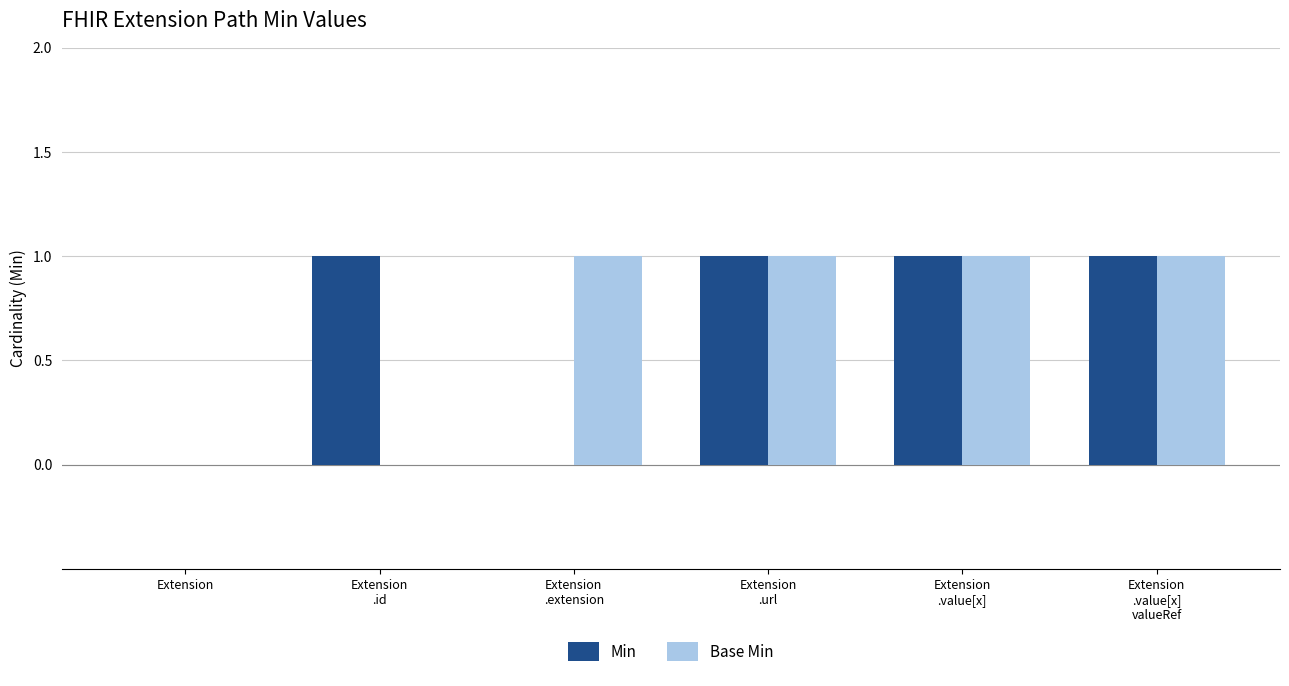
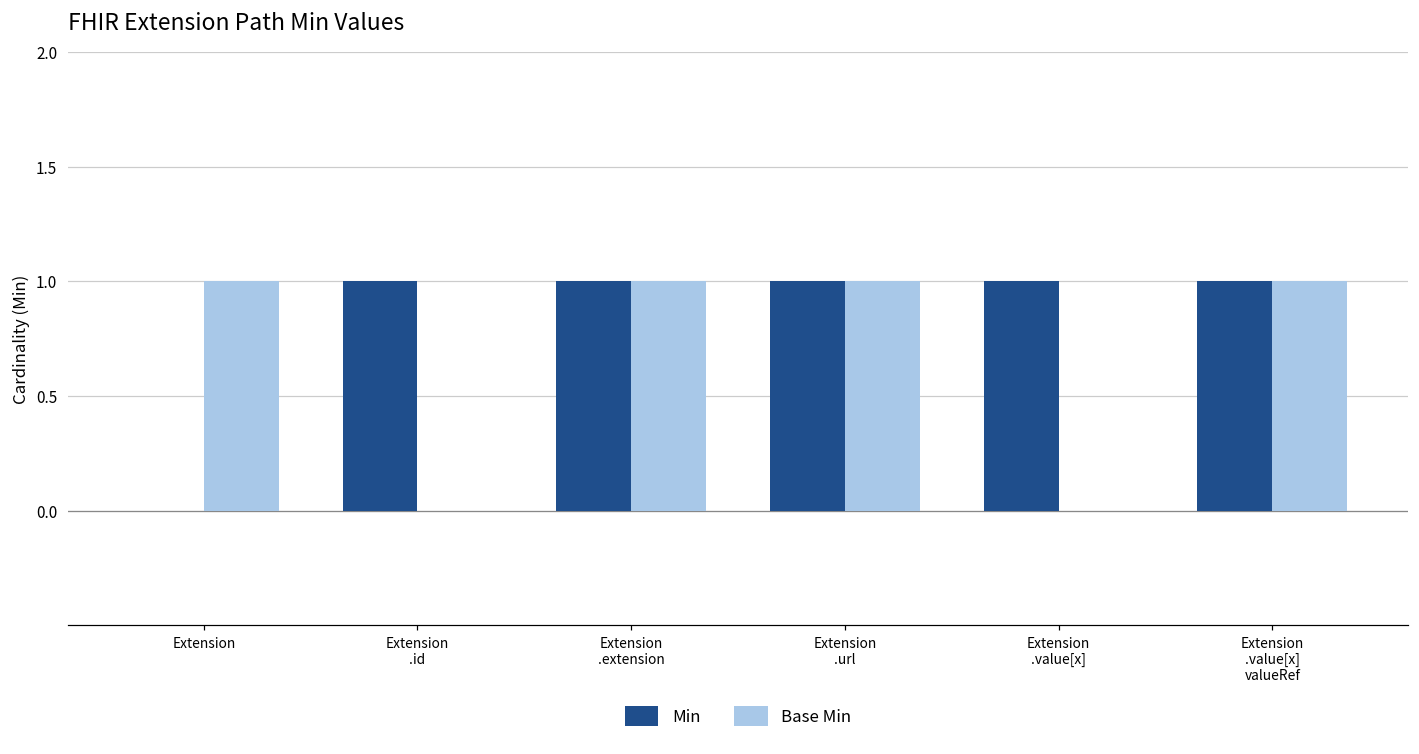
Base Min, Extension: 0 -> 1
Min, Extension .extension: 0 -> 1
Base Min, Extension .value[x]: 1 -> 0
